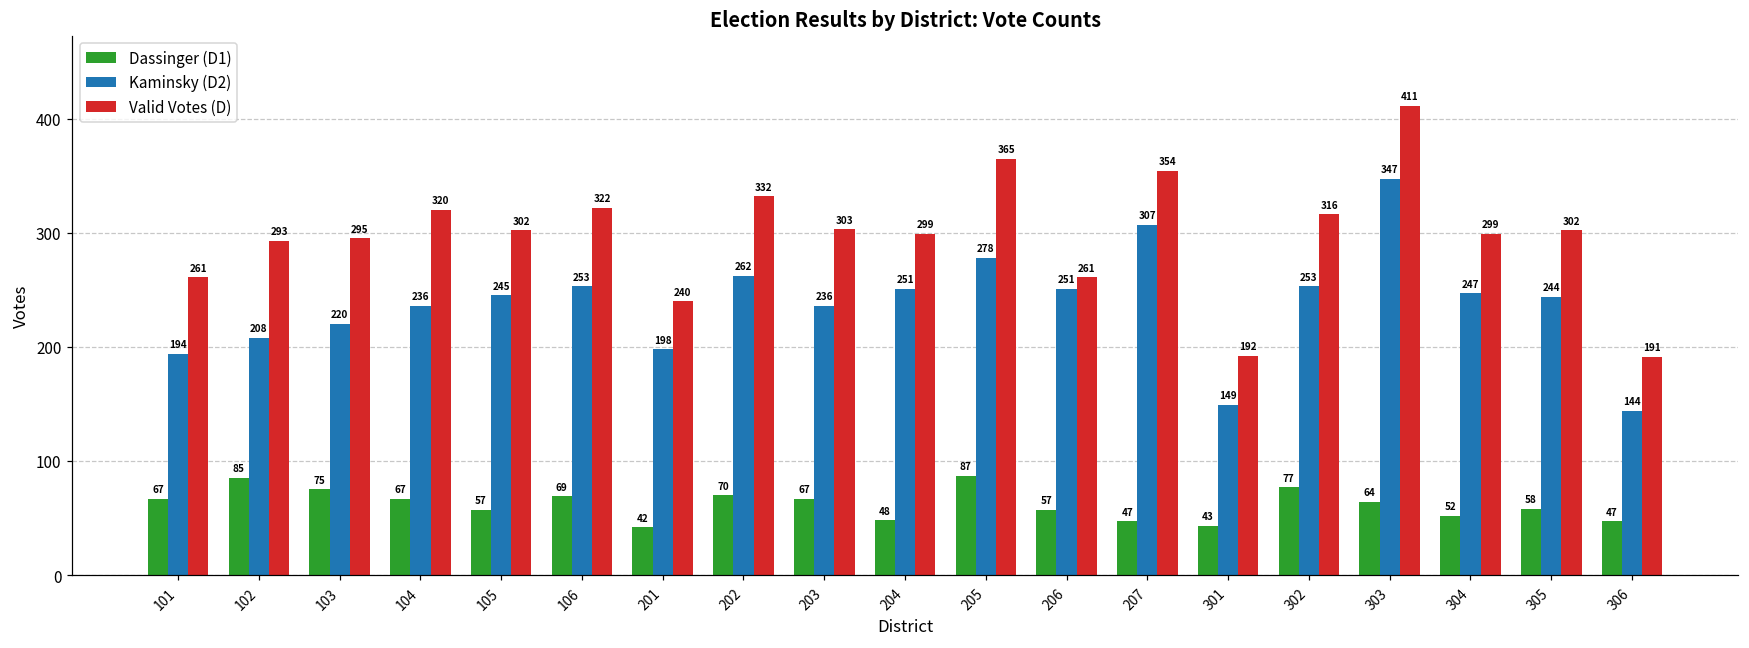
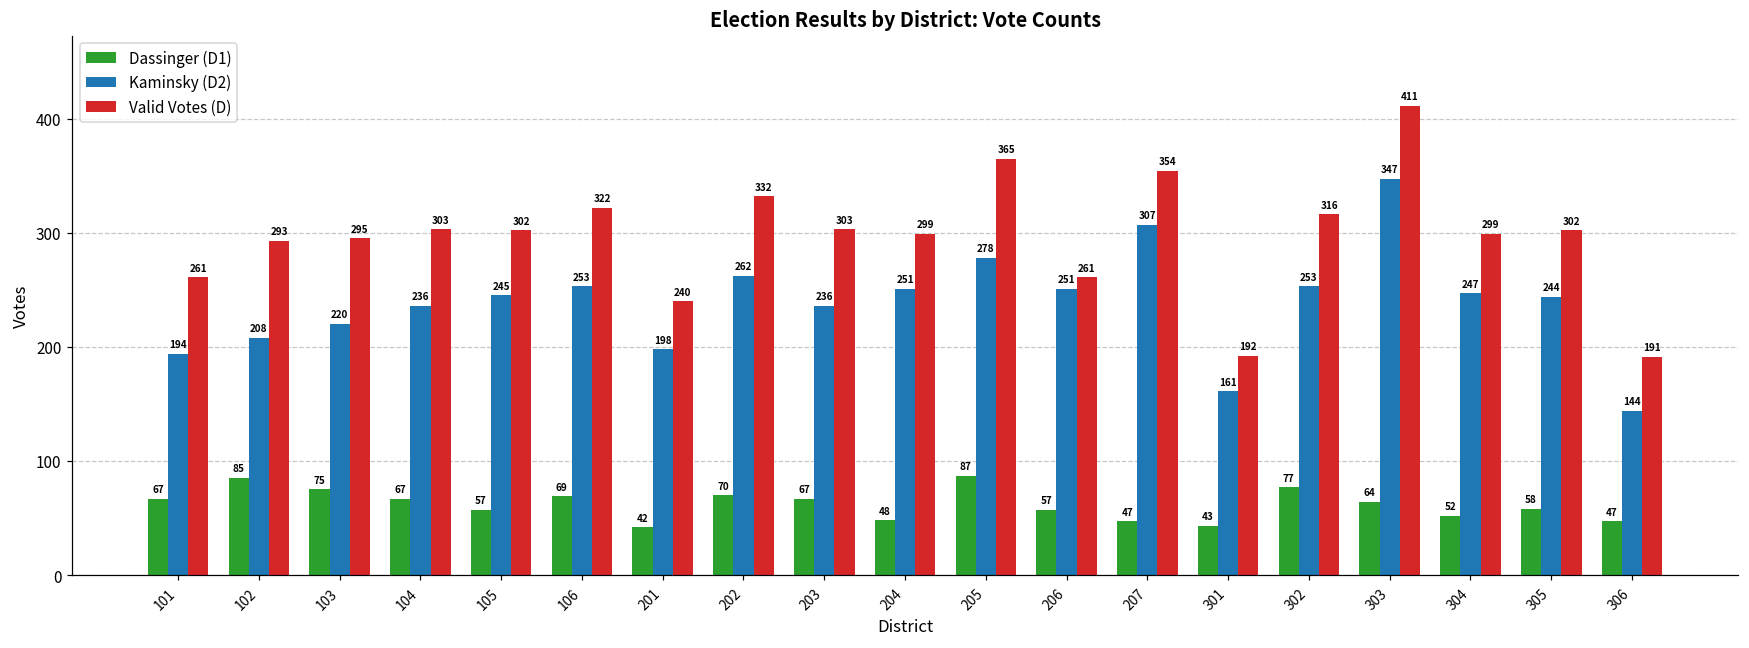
Valid Votes (D), 104: 320 -> 303
Kaminsky (D2), 301: 149 -> 161
